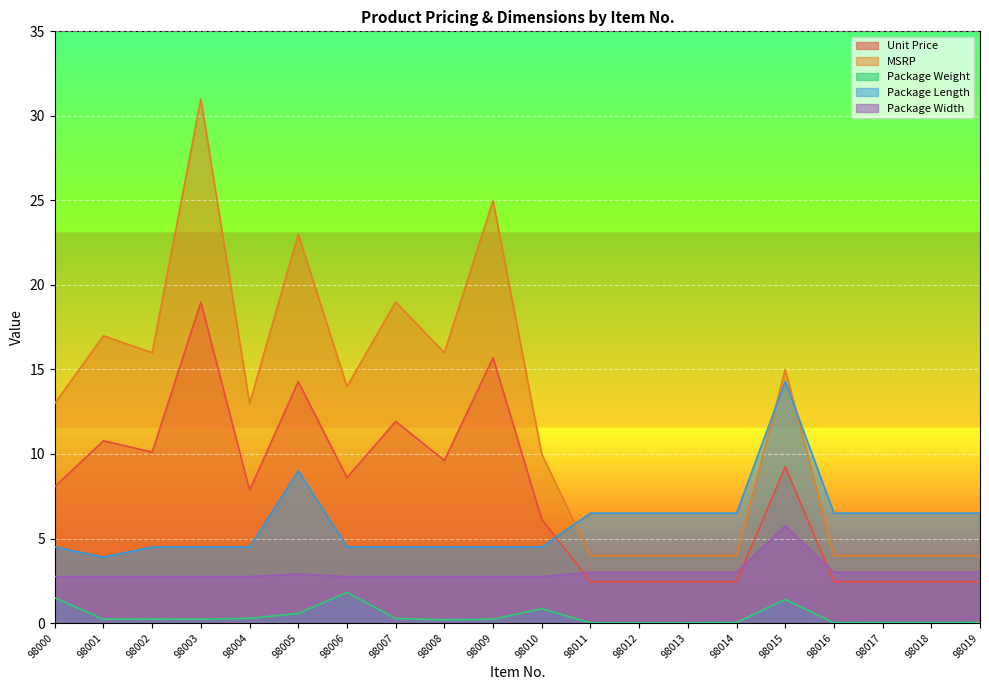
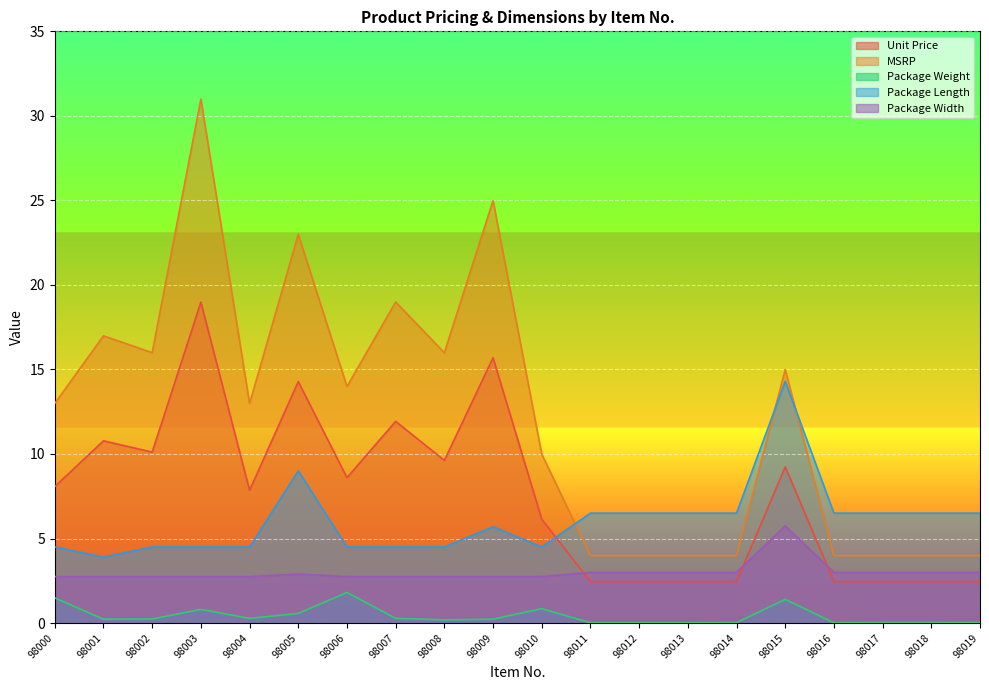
Package Weight, 98003: 0.2 -> 0.8
Package Length, 98009: 4.5 -> 5.7
